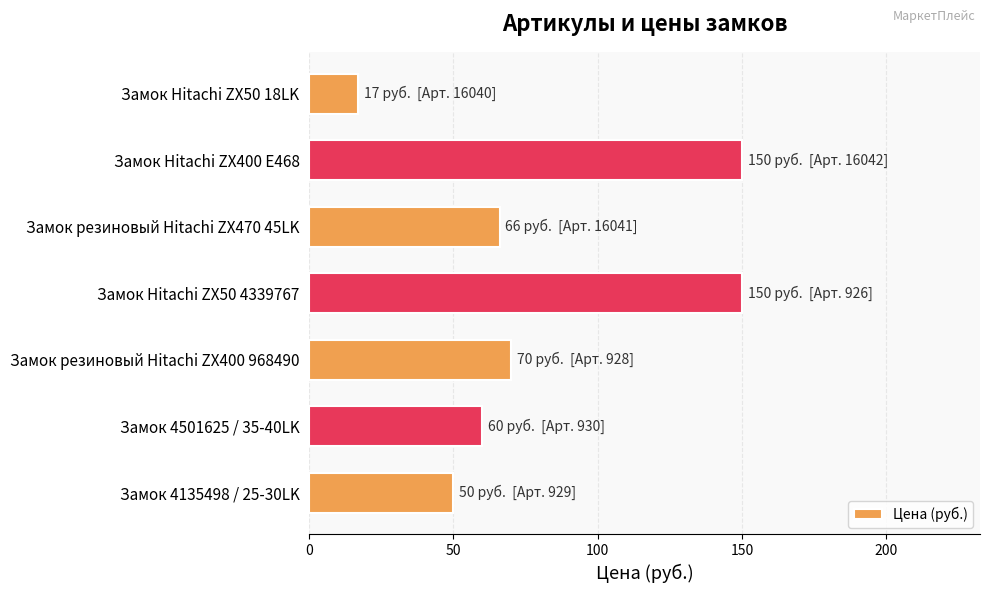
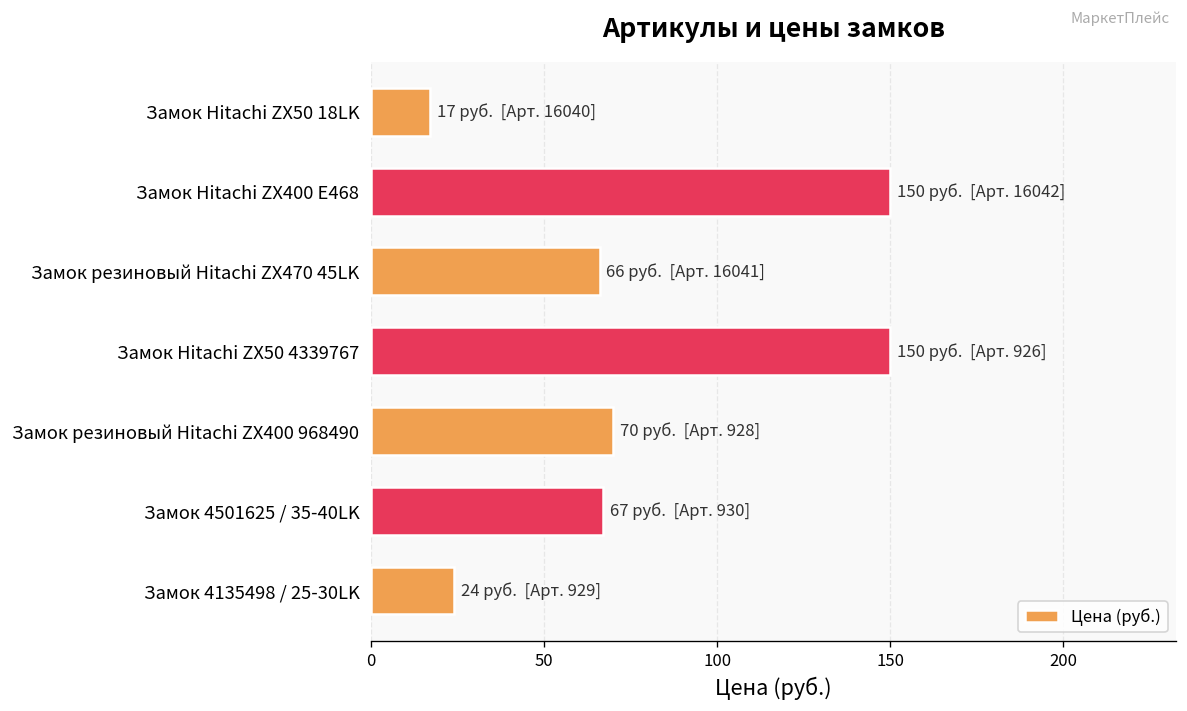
Замок 4501625 / 35-40LK: 60 -> 67
Замок 4135498 / 25-30LK: 50 -> 24
